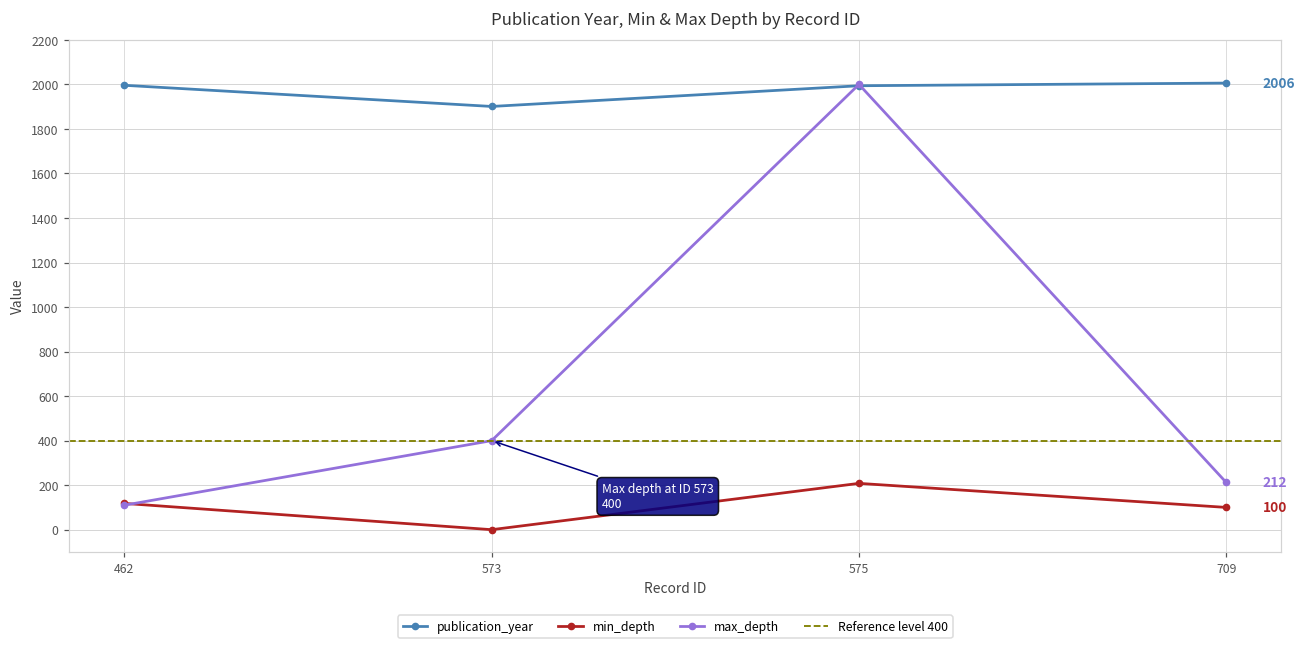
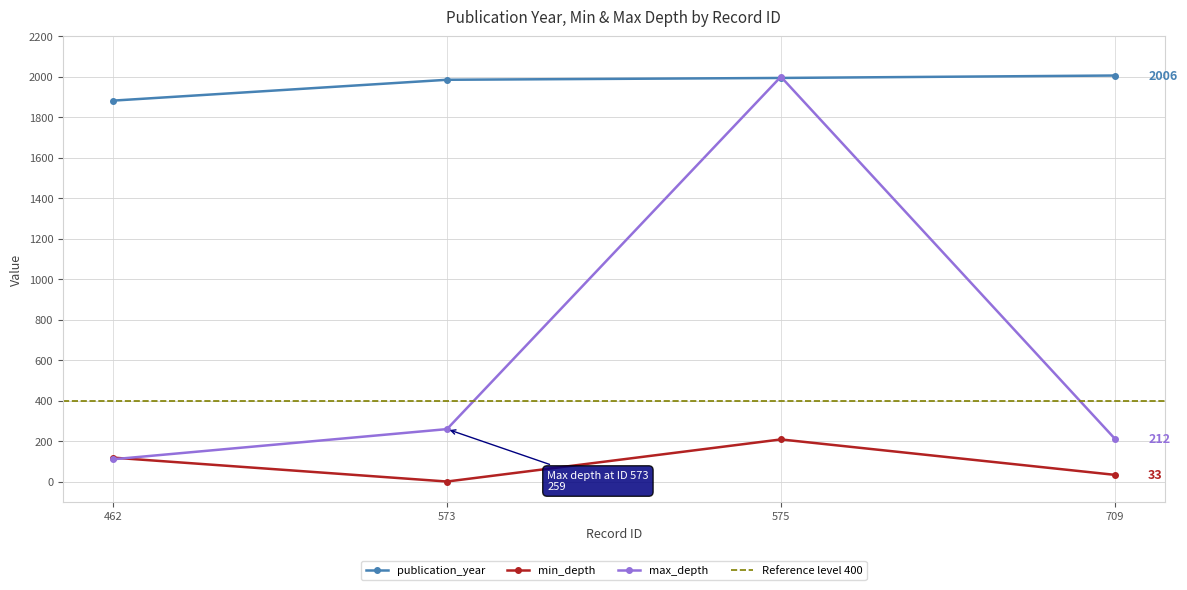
publication_year, 462: 2000 -> 1880
publication_year, 573: 1900 -> 1990
max_depth, 573: 400 -> 260
min_depth, 709: 100 -> 33
